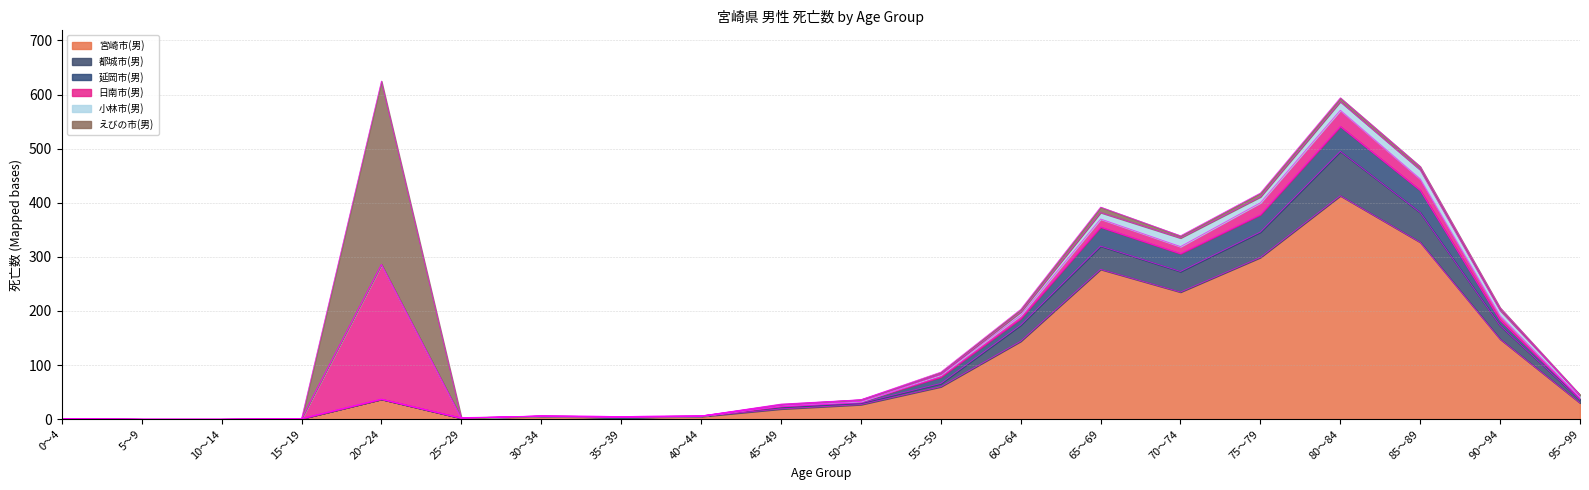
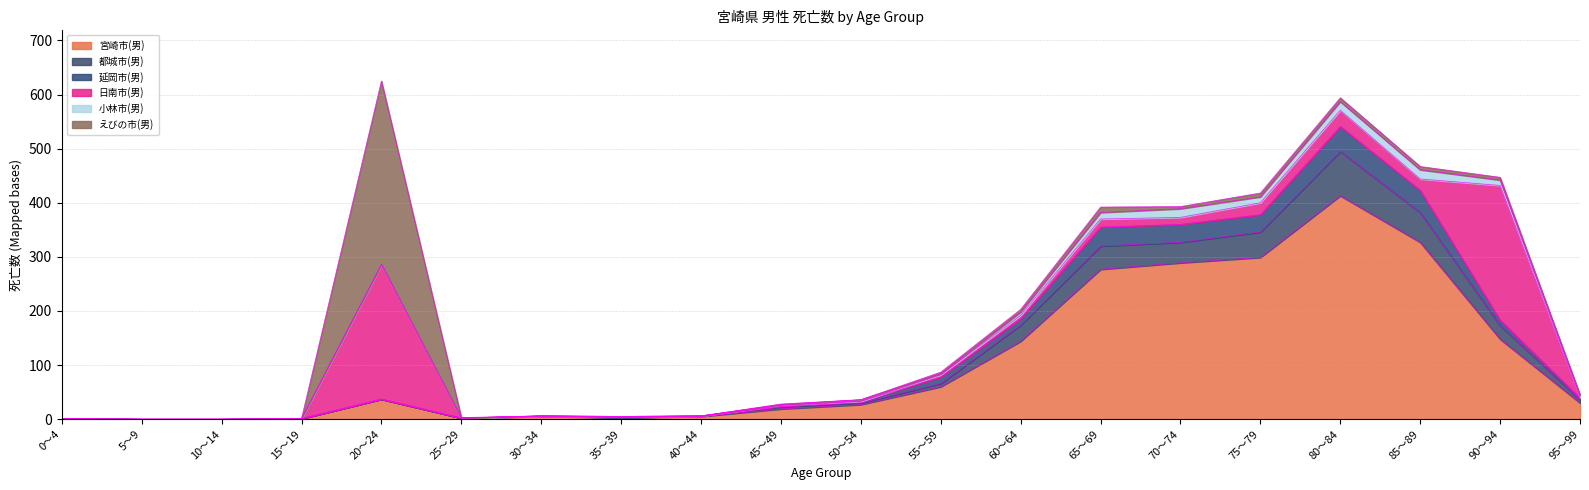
宮崎市(男), 70～74: 240 -> 290
日南市(男), 90～94: 10 -> 250
